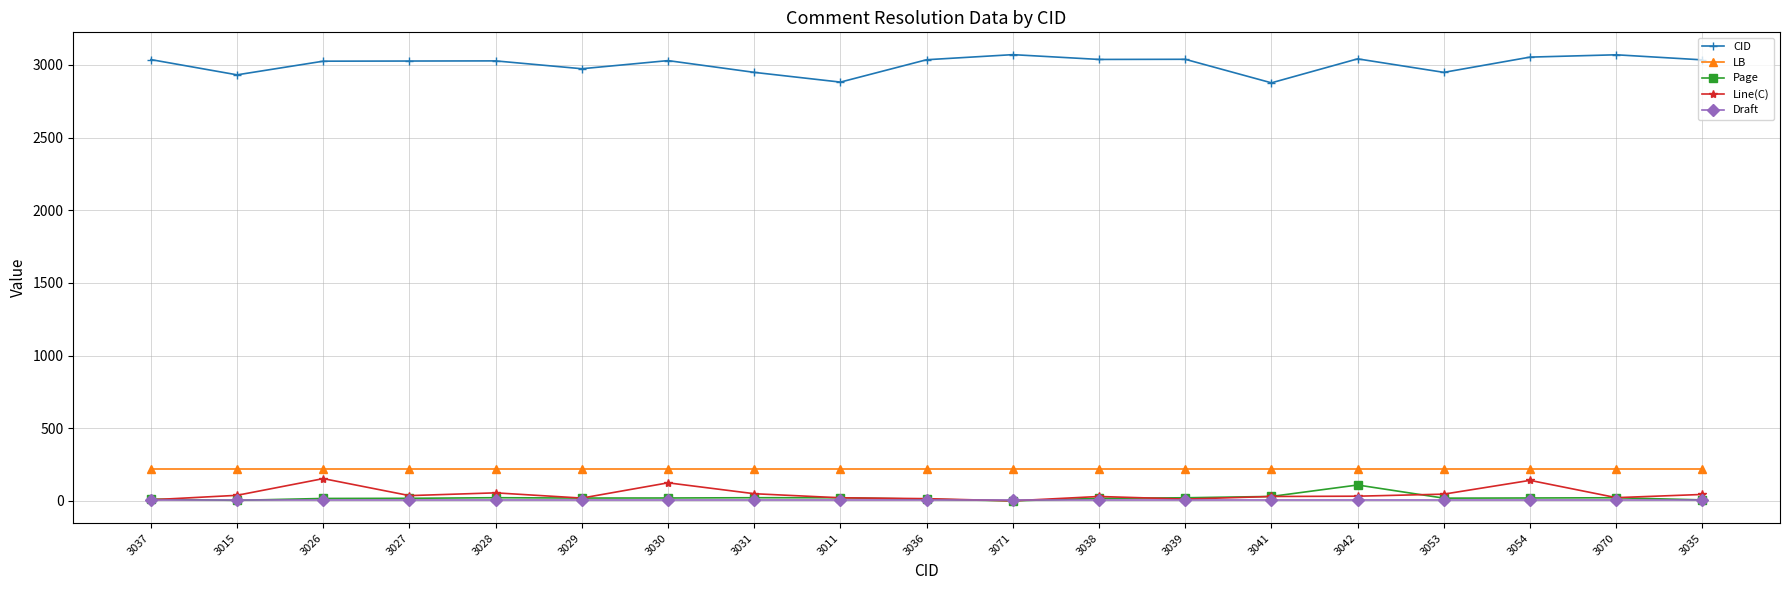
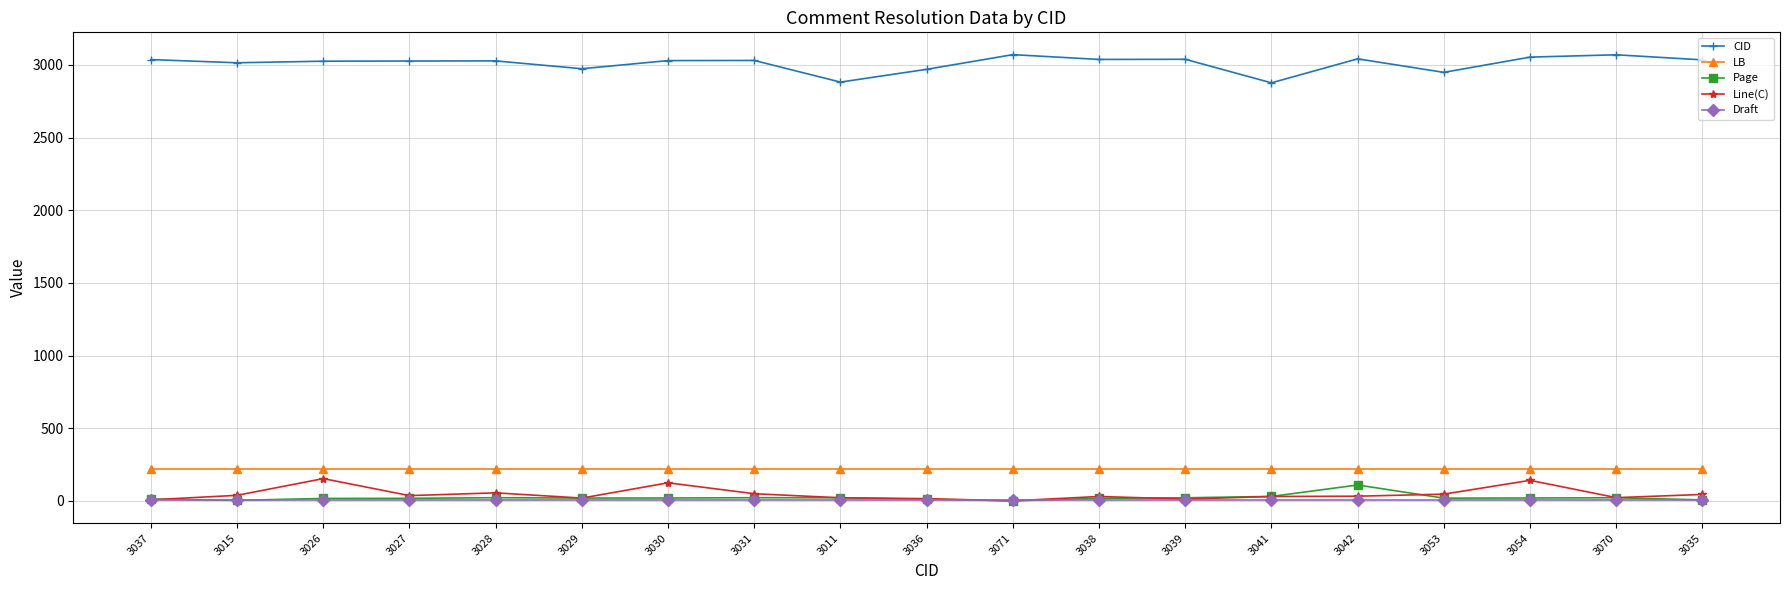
CID, 3015: 2930 -> 3020
CID, 3031: 2950 -> 3030
CID, 3036: 3040 -> 2970
